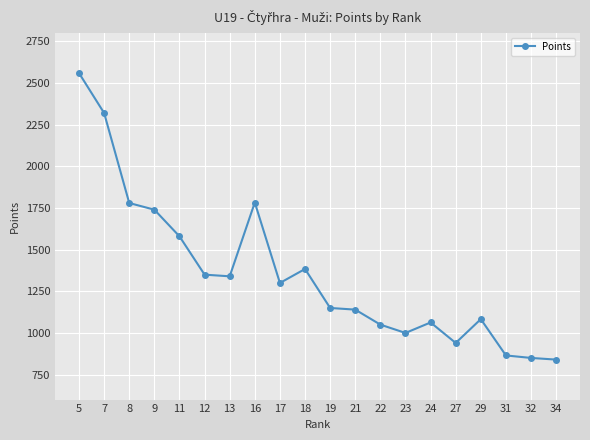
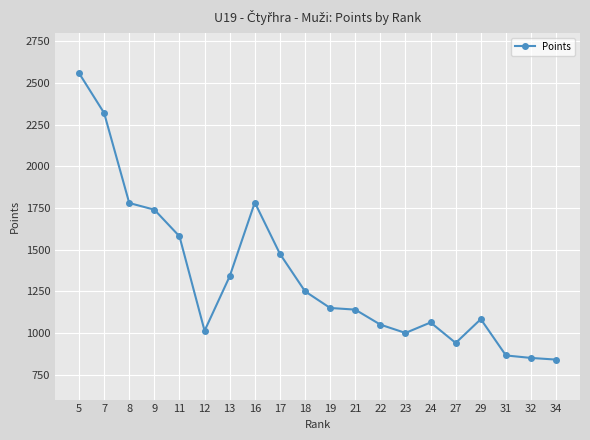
12: 1350 -> 1010
17: 1300 -> 1480
18: 1380 -> 1250
